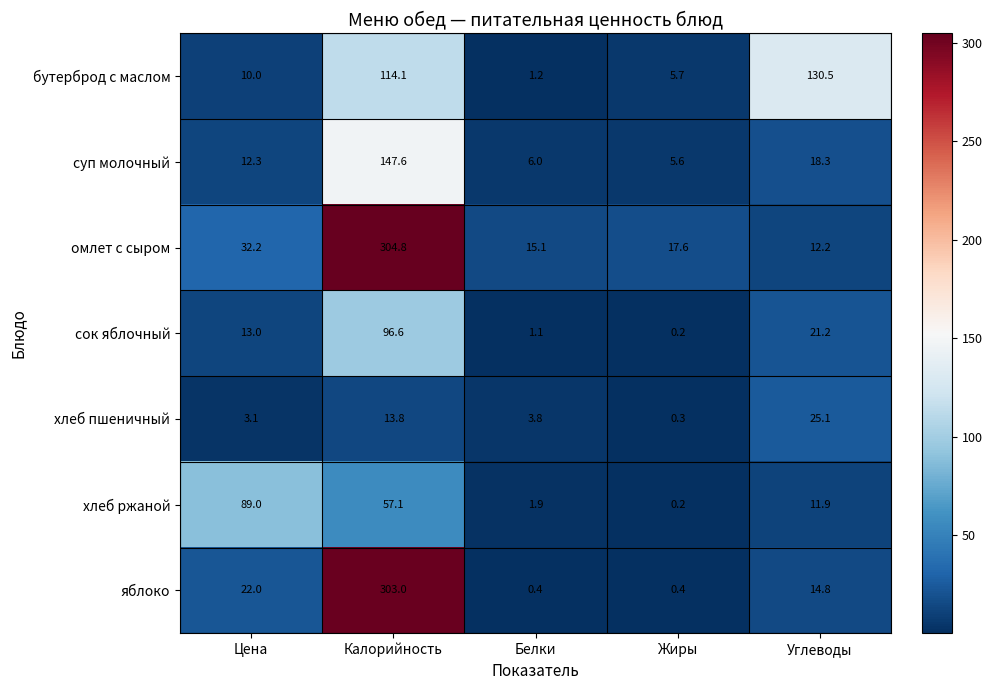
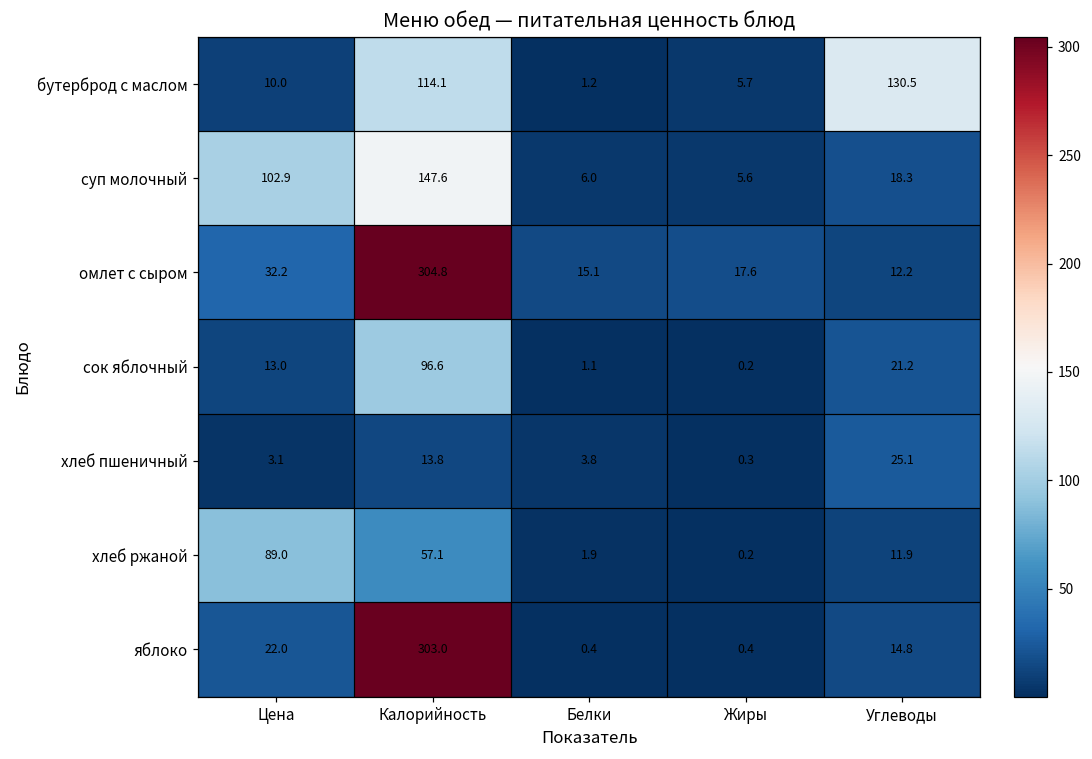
суп молочный, Цена: 12.3 -> 102.9
